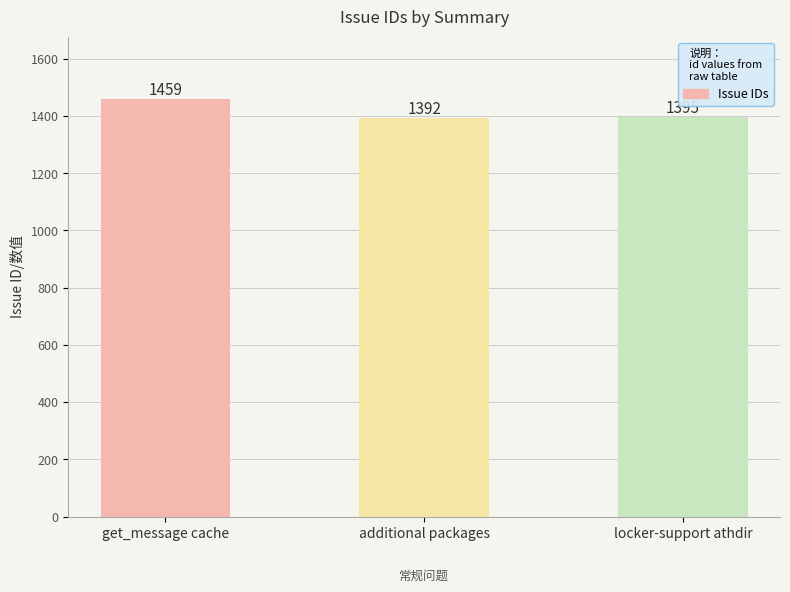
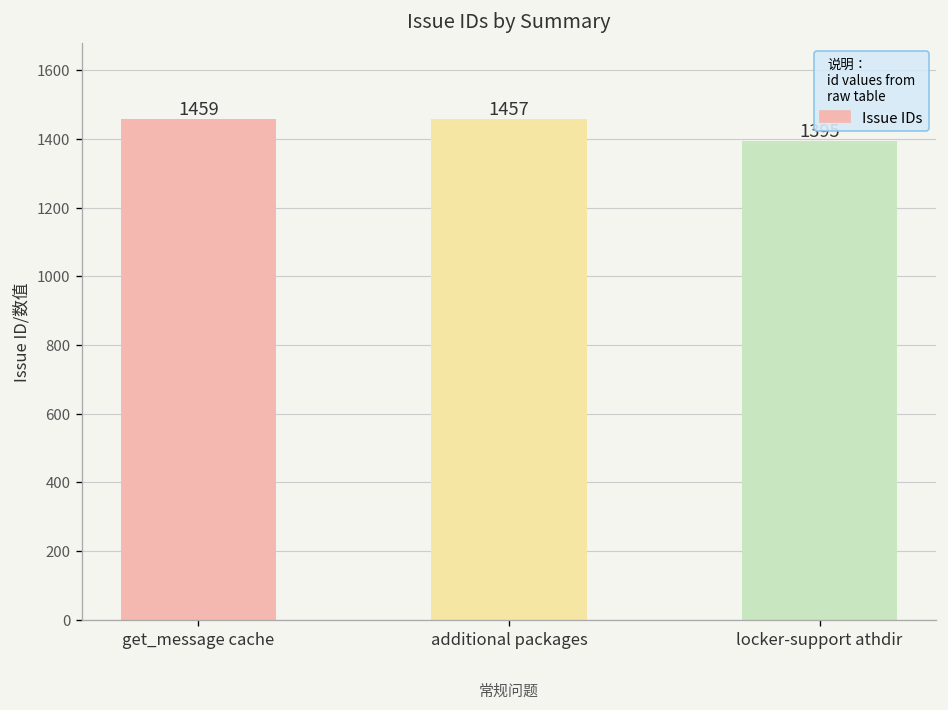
additional packages: 1392 -> 1457
